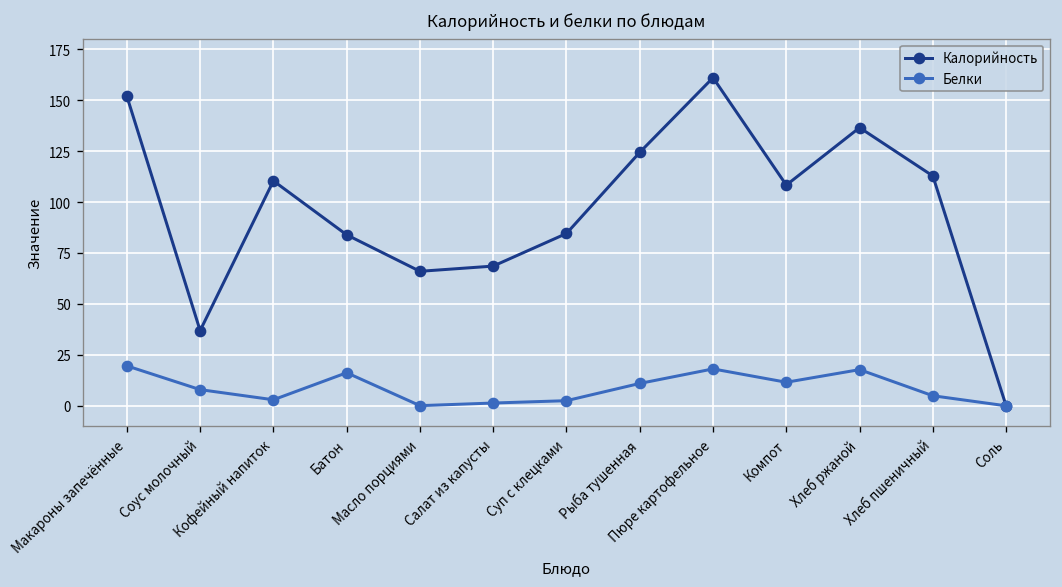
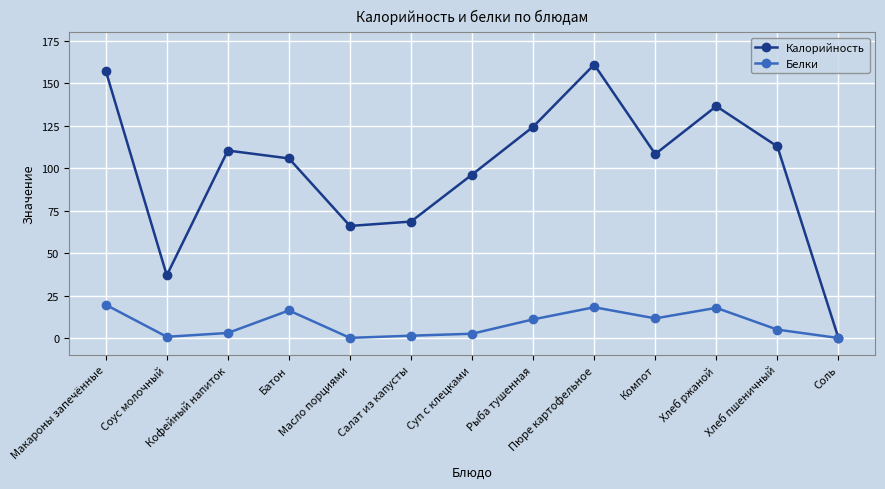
Калорийность, Макароны запечённые: 152 -> 157
Белки, Соус молочный: 8 -> 1
Калорийность, Батон: 84 -> 106
Калорийность, Суп с клецками: 85 -> 96
